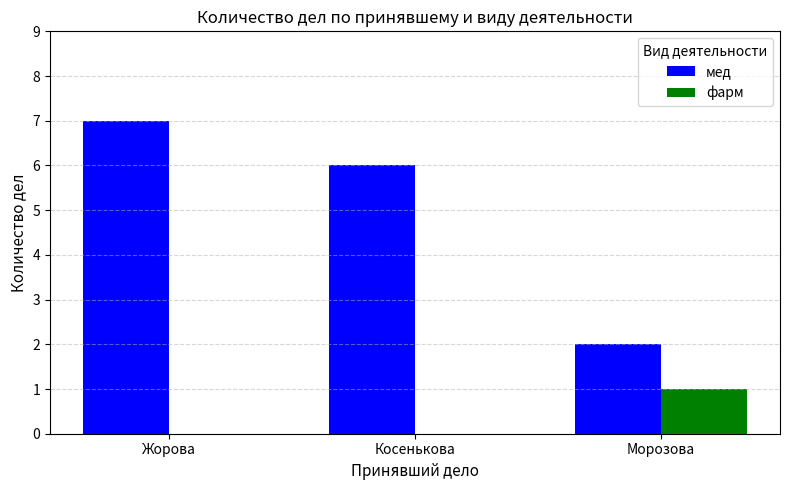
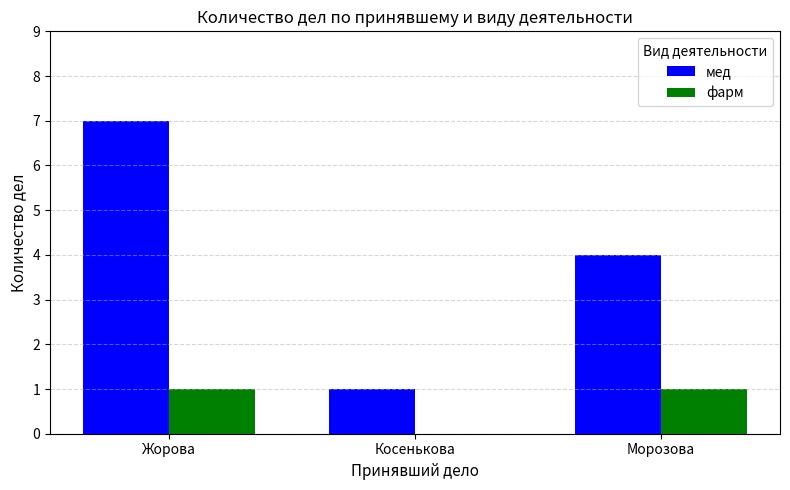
фарм, Жорова: 0 -> 1
мед, Косенькова: 6 -> 1
мед, Морозова: 2 -> 4
